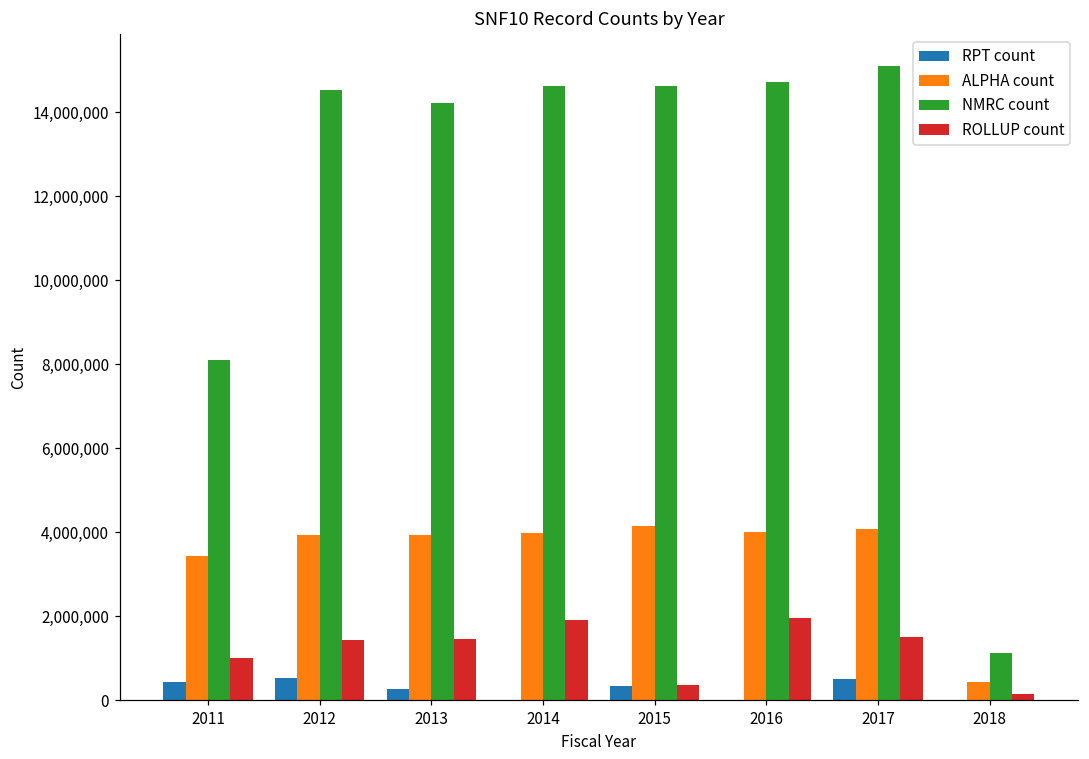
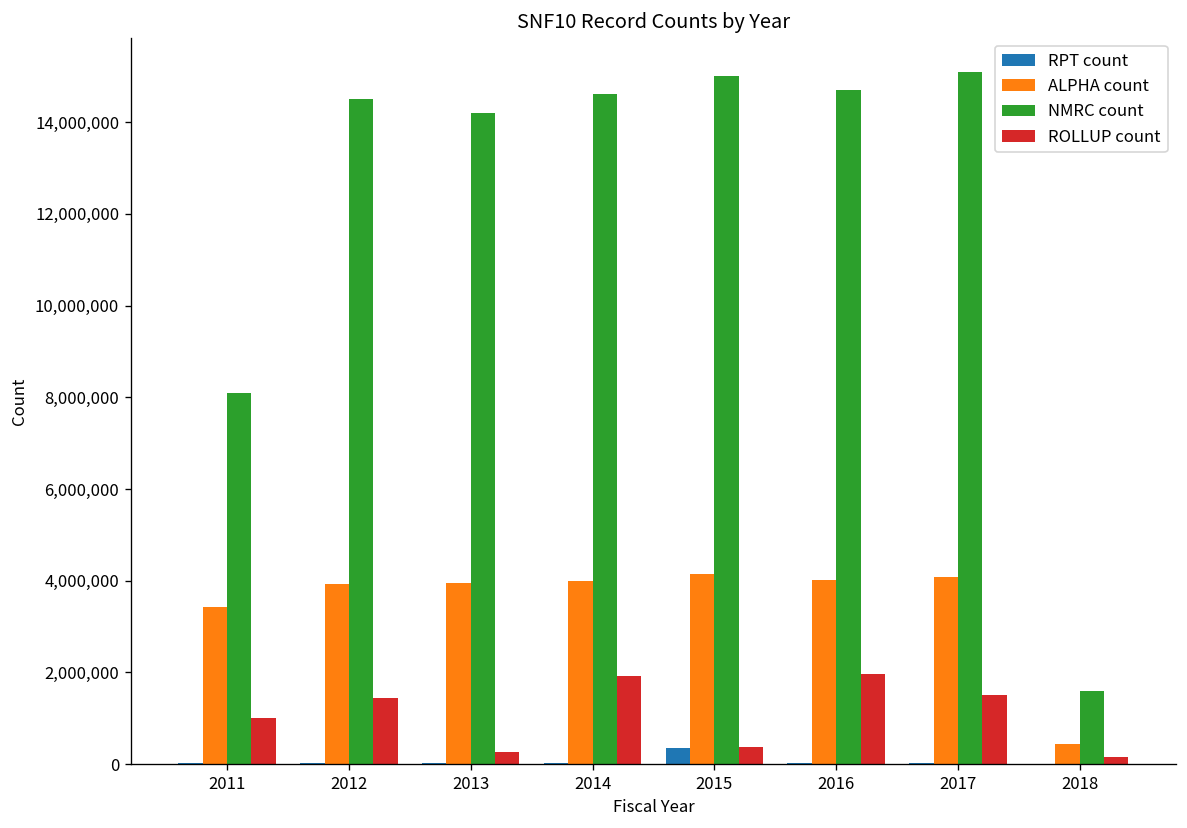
RPT count, 2011: 400,000 -> 0
RPT count, 2012: 500,000 -> 0
RPT count, 2013: 300,000 -> 0
ROLLUP count, 2013: 1,500,000 -> 300,000
NMRC count, 2015: 14,600,000 -> 15,000,000
RPT count, 2017: 500,000 -> 0
NMRC count, 2018: 1,100,000 -> 1,600,000
